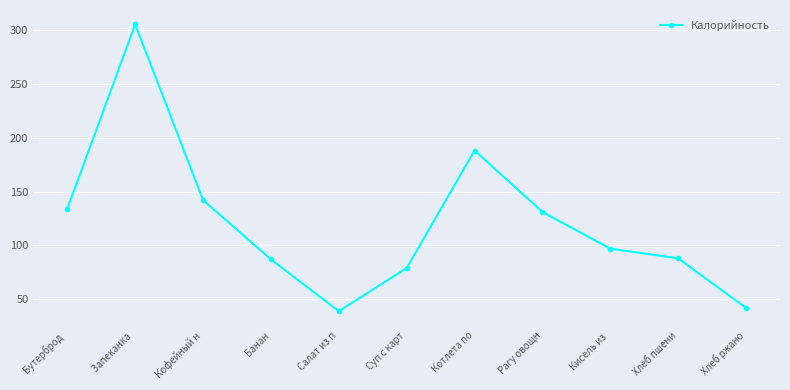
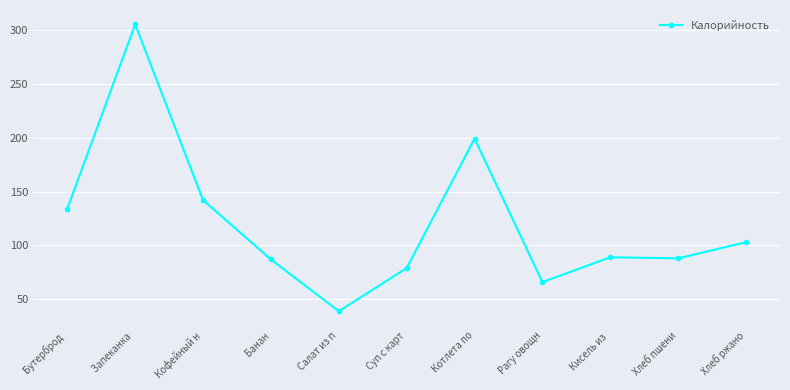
Котлета по: 188 -> 199
Рагу овощн: 131 -> 66
Кисель из: 97 -> 89
Хлеб ржано: 42 -> 103
